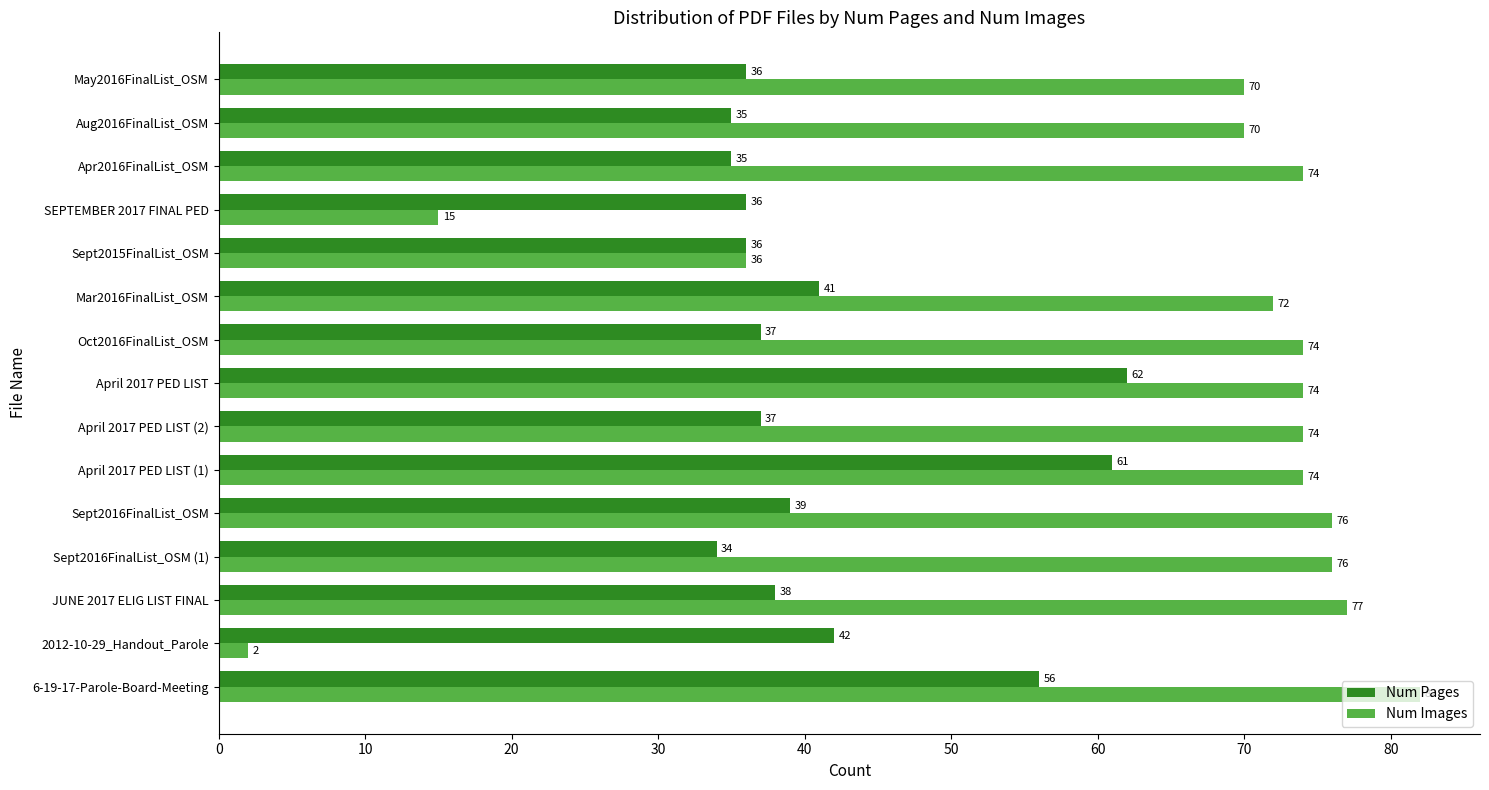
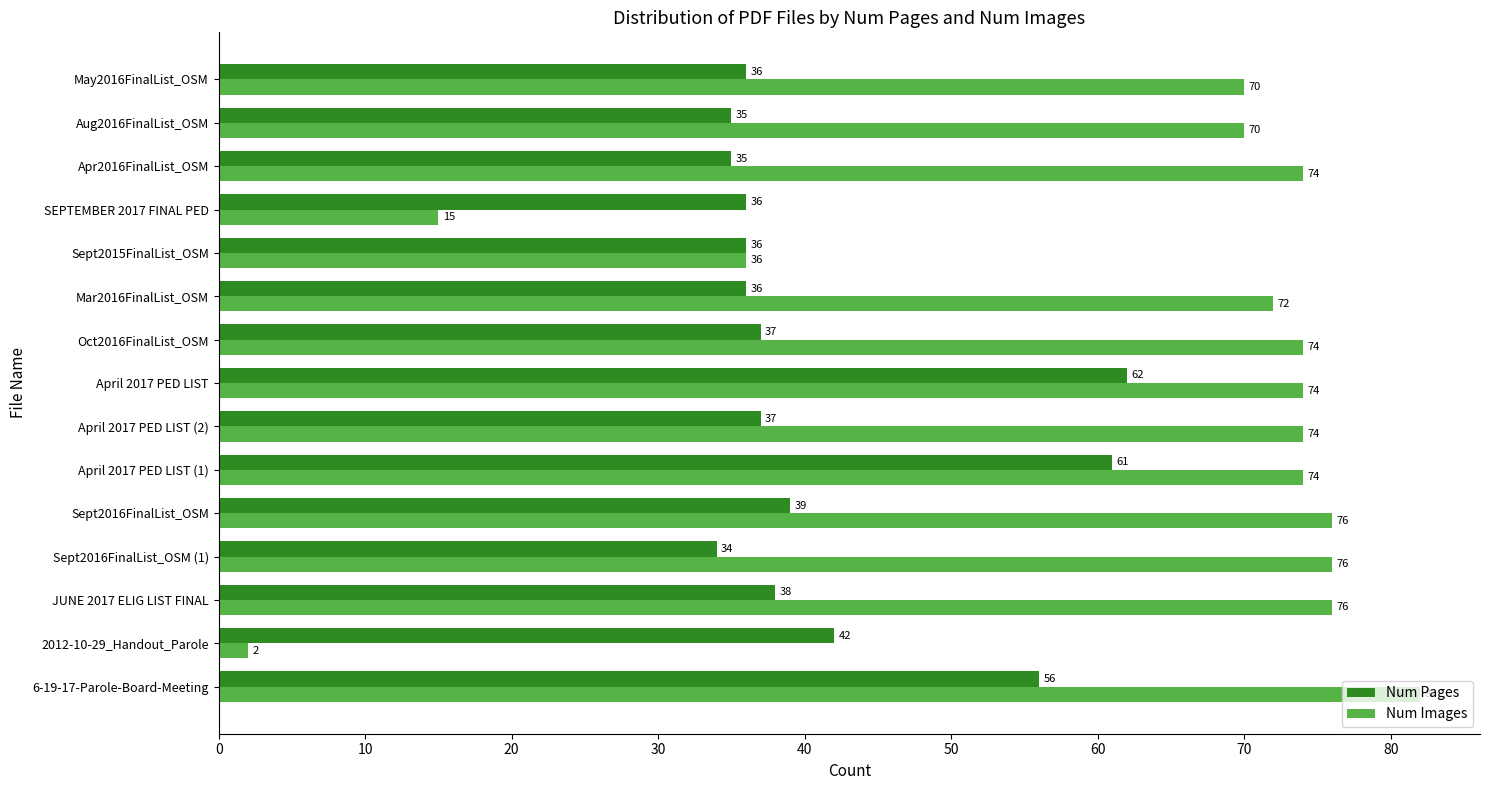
Num Pages, Mar2016FinalList_OSM: 41 -> 36
Num Images, JUNE 2017 ELIG LIST FINAL: 77 -> 76
